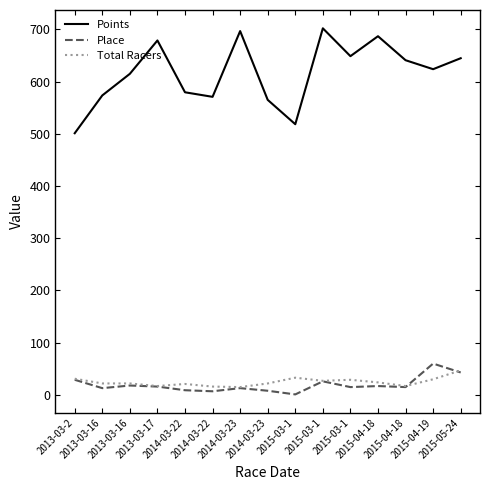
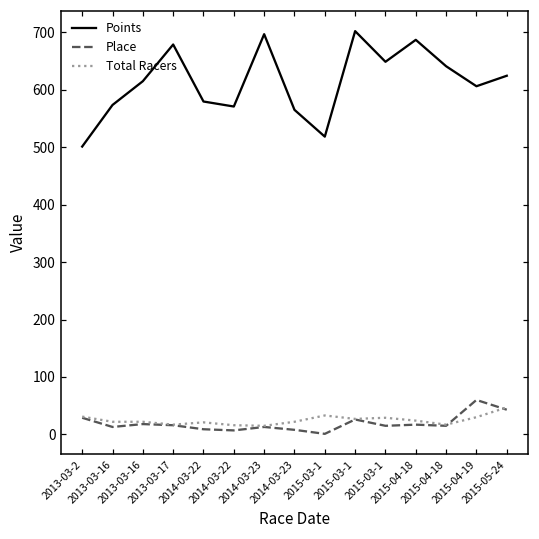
Points, 2015-04-19: 620 -> 610
Points, 2015-05-24: 640 -> 620
